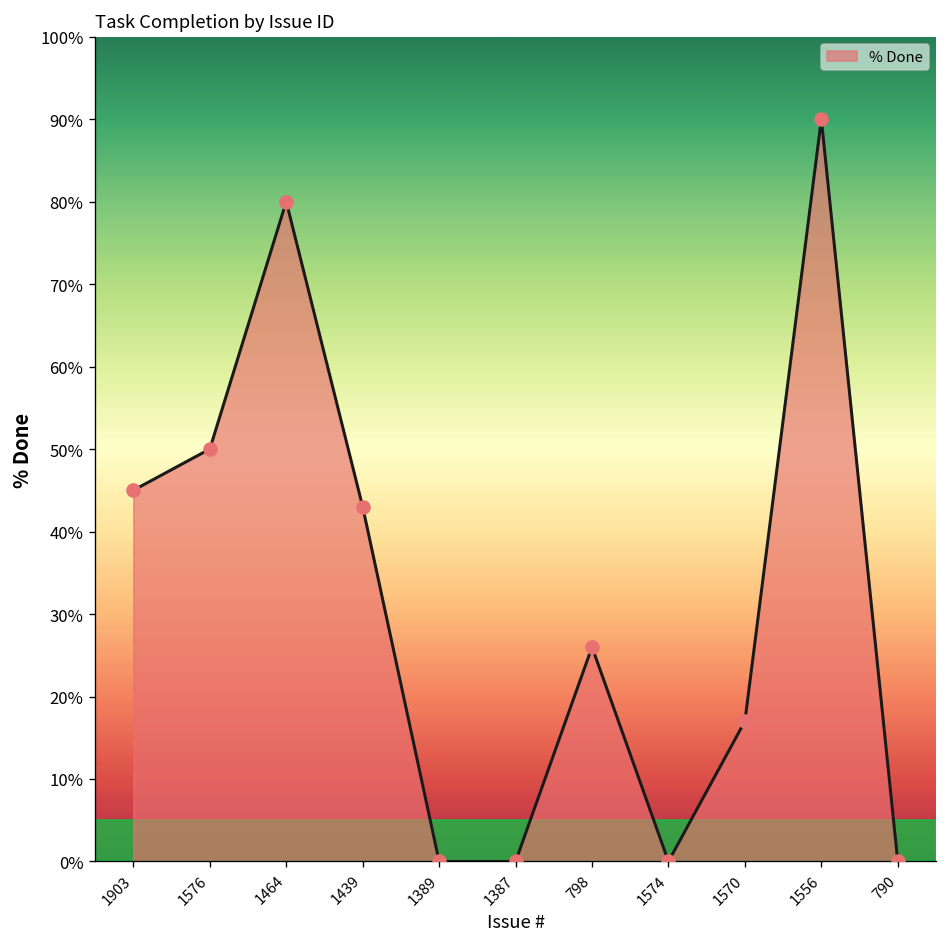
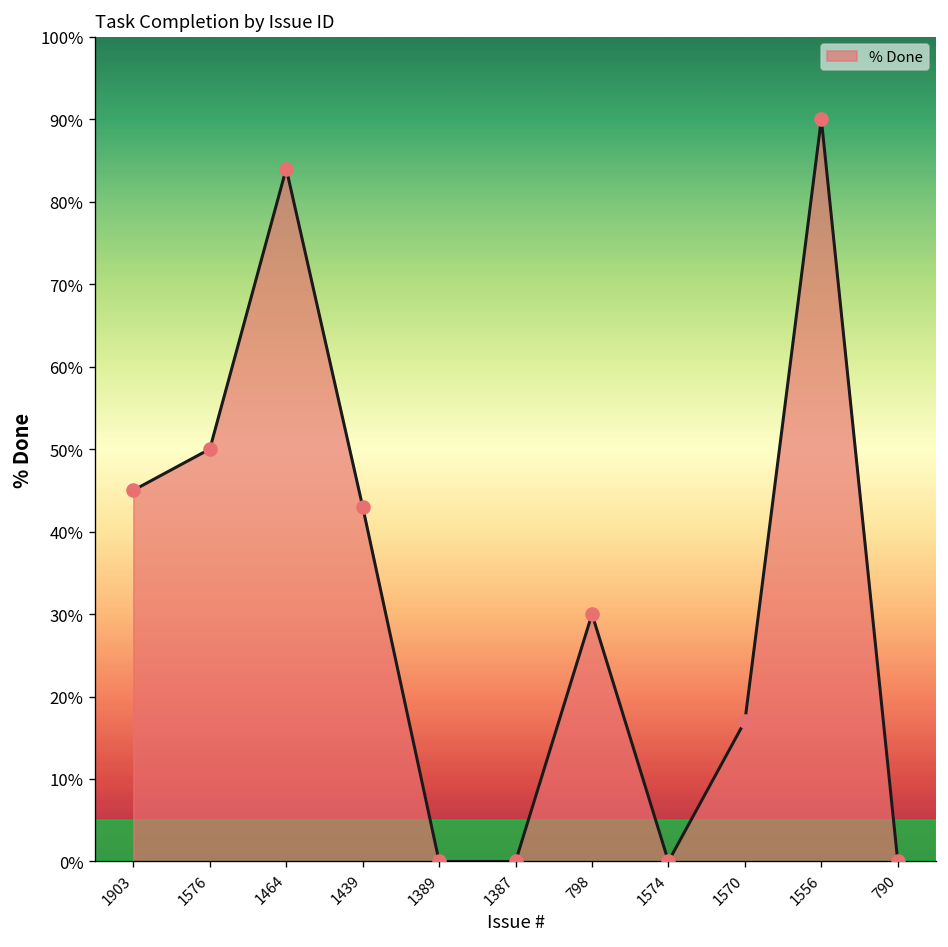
1464: 80% -> 84%
798: 26% -> 30%
